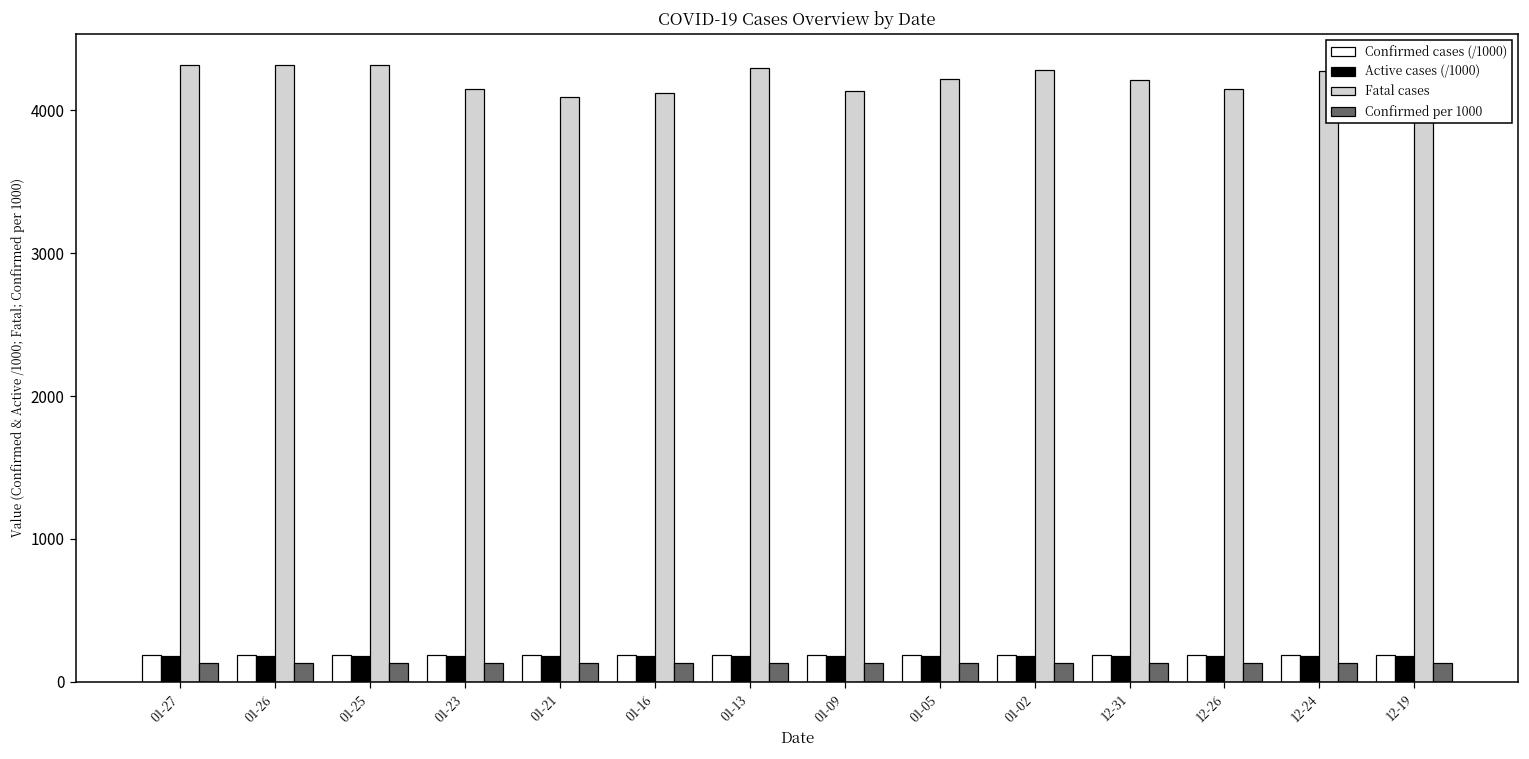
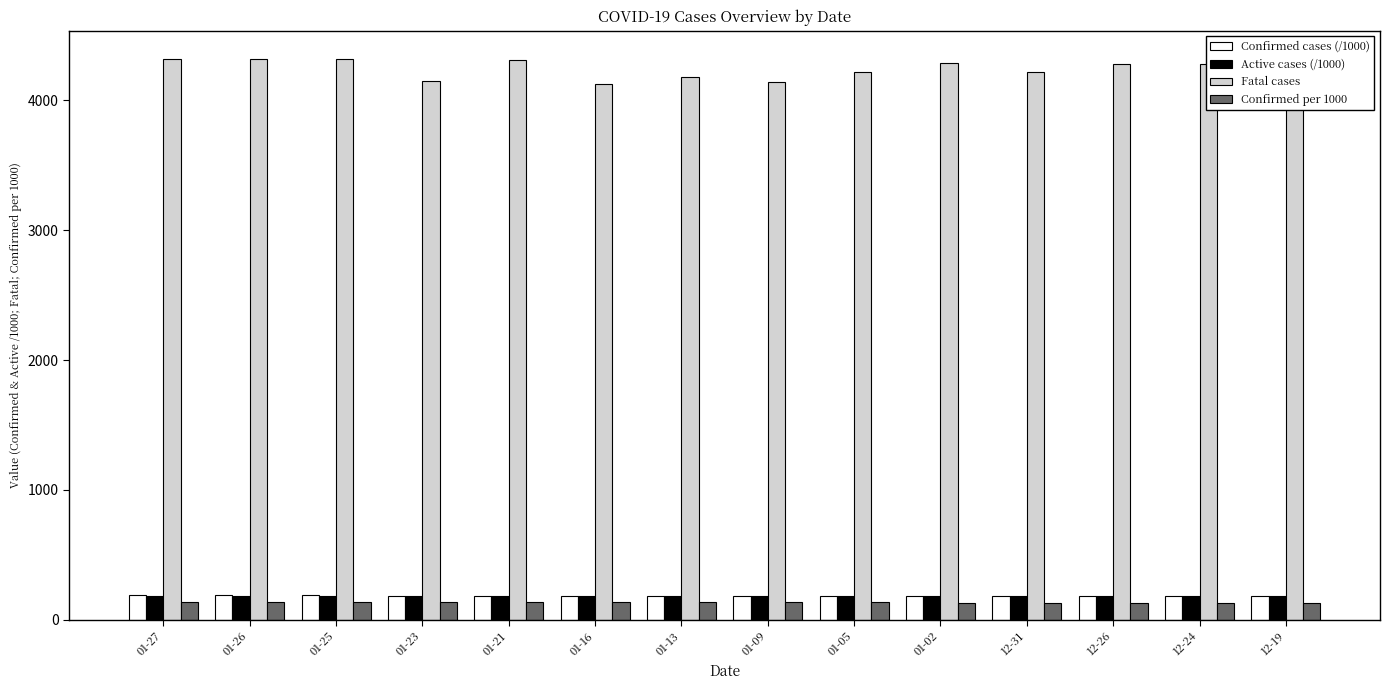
Fatal cases, 01-21: 4090 -> 4310
Fatal cases, 01-13: 4300 -> 4180
Fatal cases, 12-26: 4150 -> 4280
